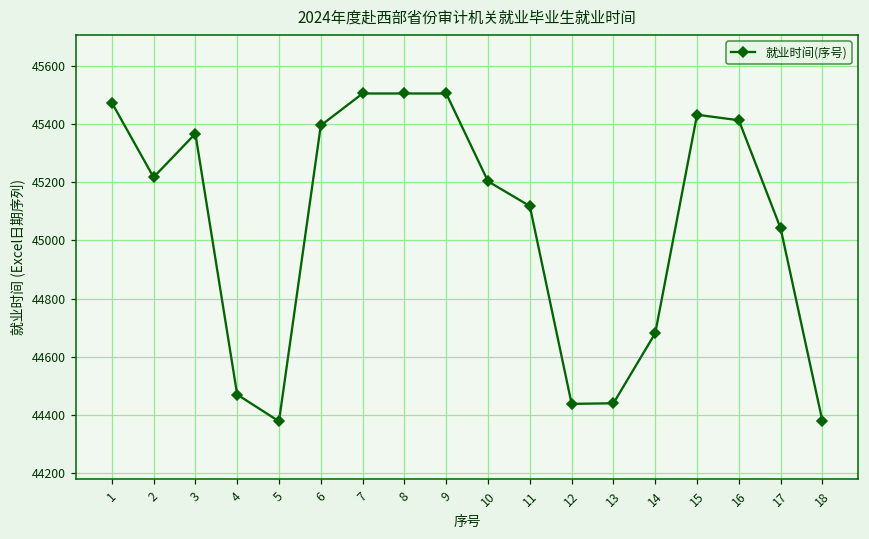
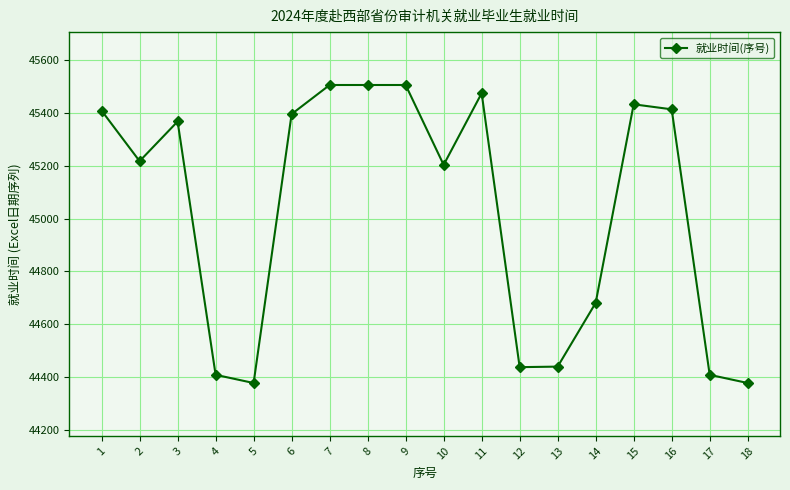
1: 45470 -> 45410
4: 44470 -> 44410
11: 45120 -> 45470
17: 45040 -> 44410
